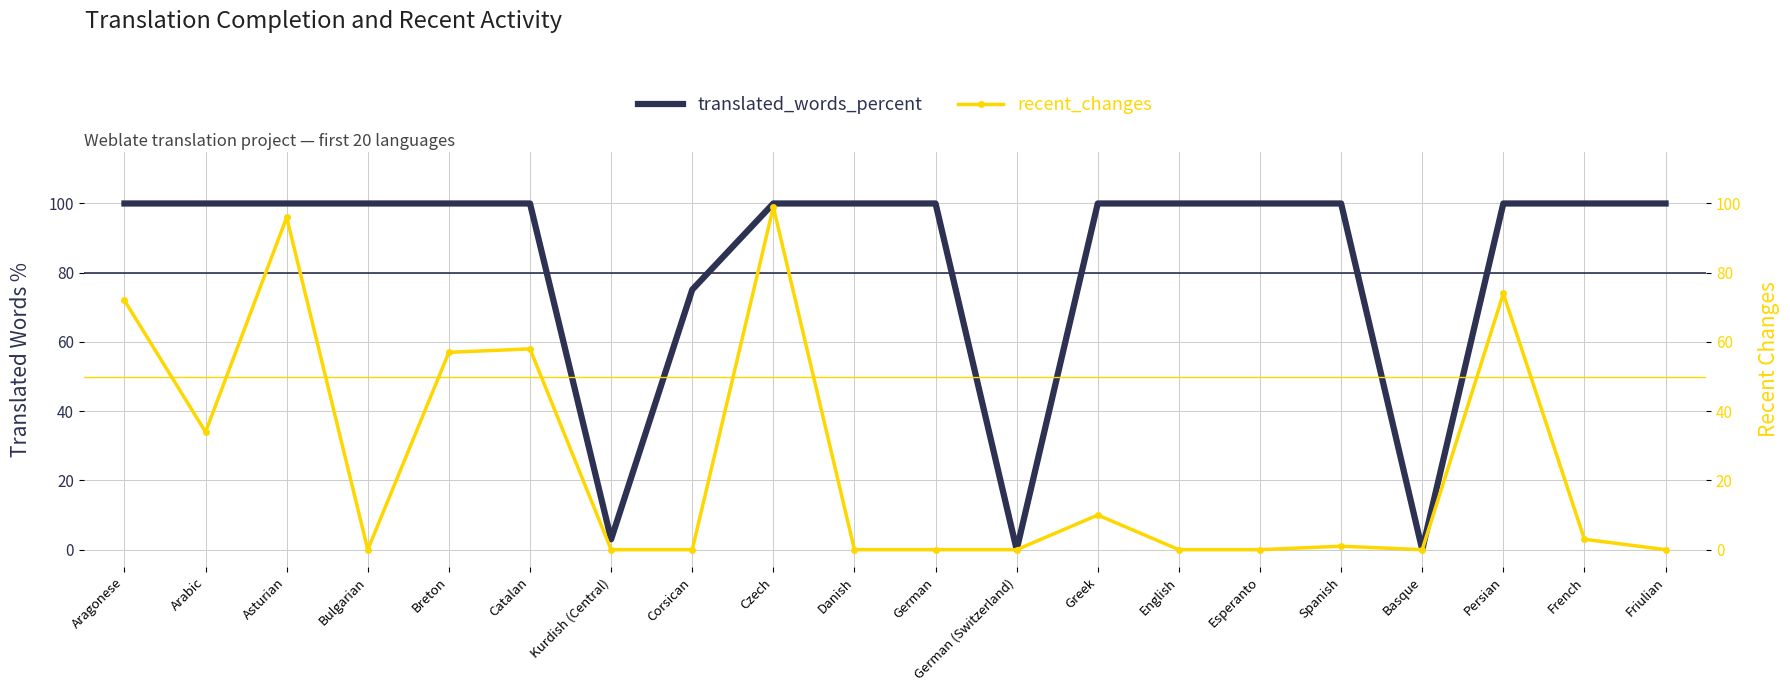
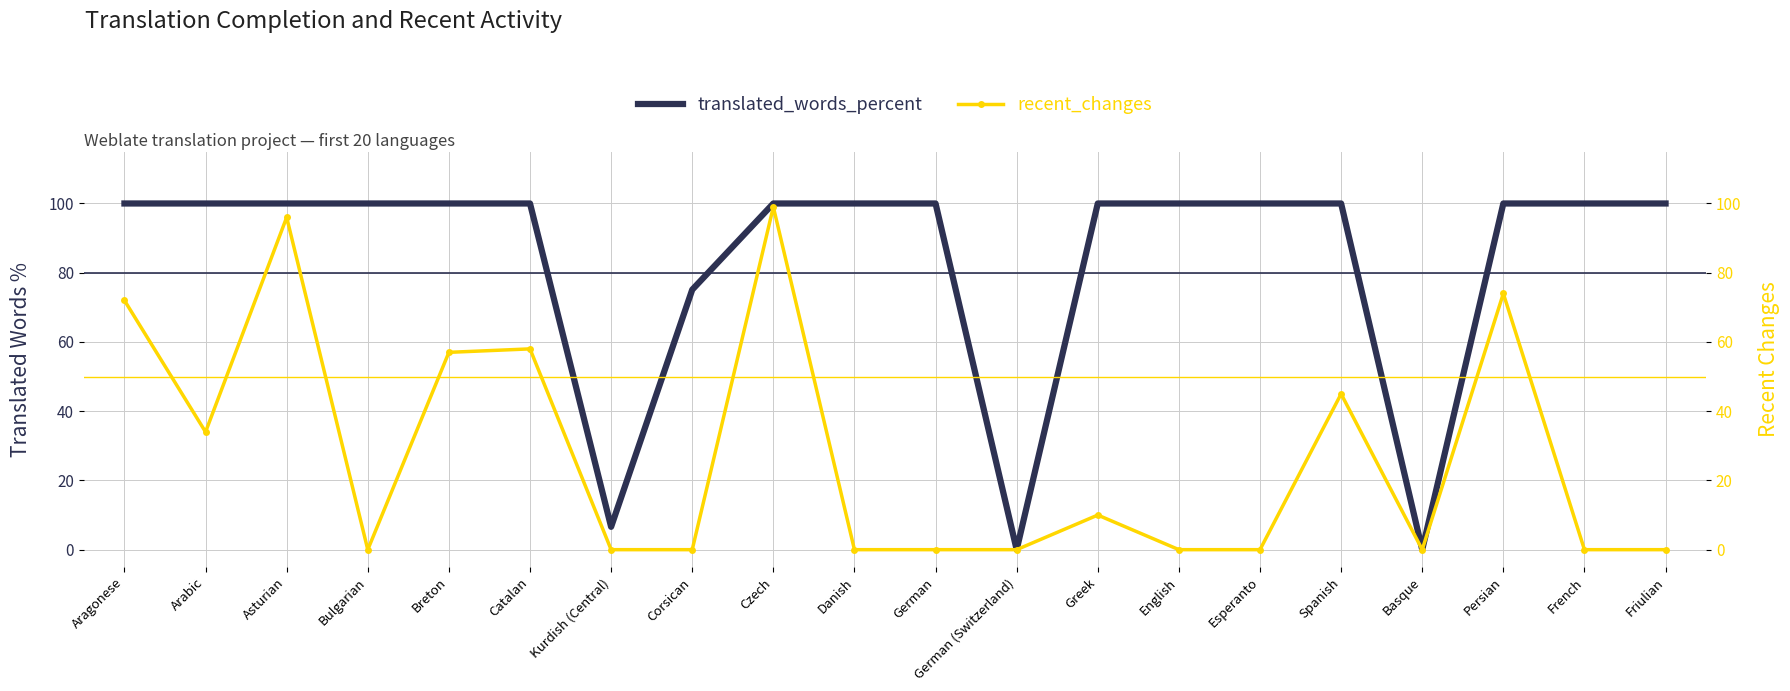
translated_words_percent, Kurdish (Central): 3 -> 7
recent_changes, Spanish: 1 -> 45
recent_changes, French: 3 -> 0
